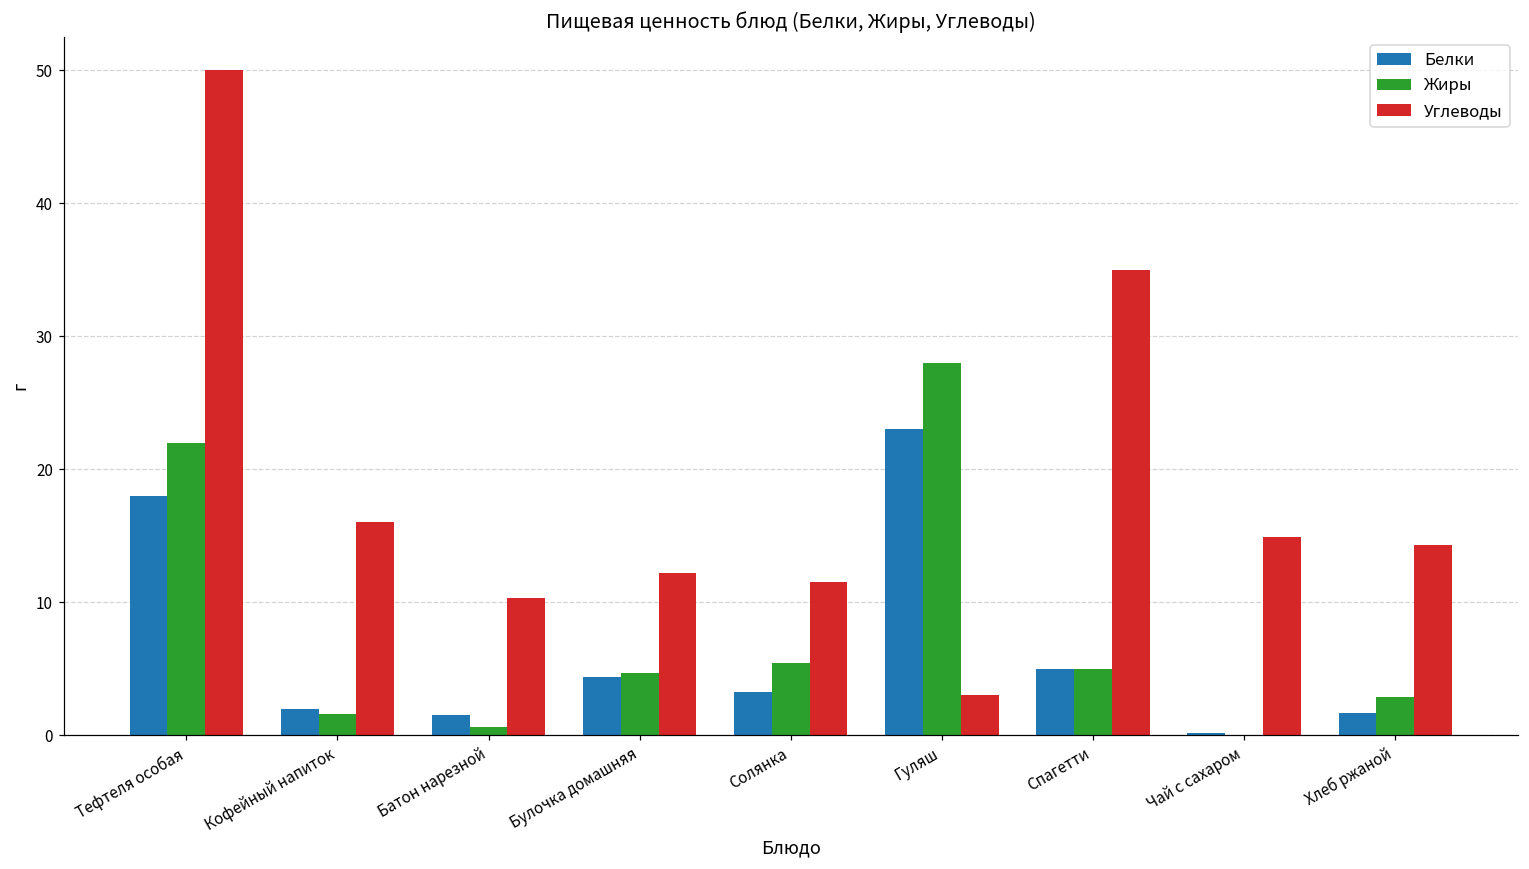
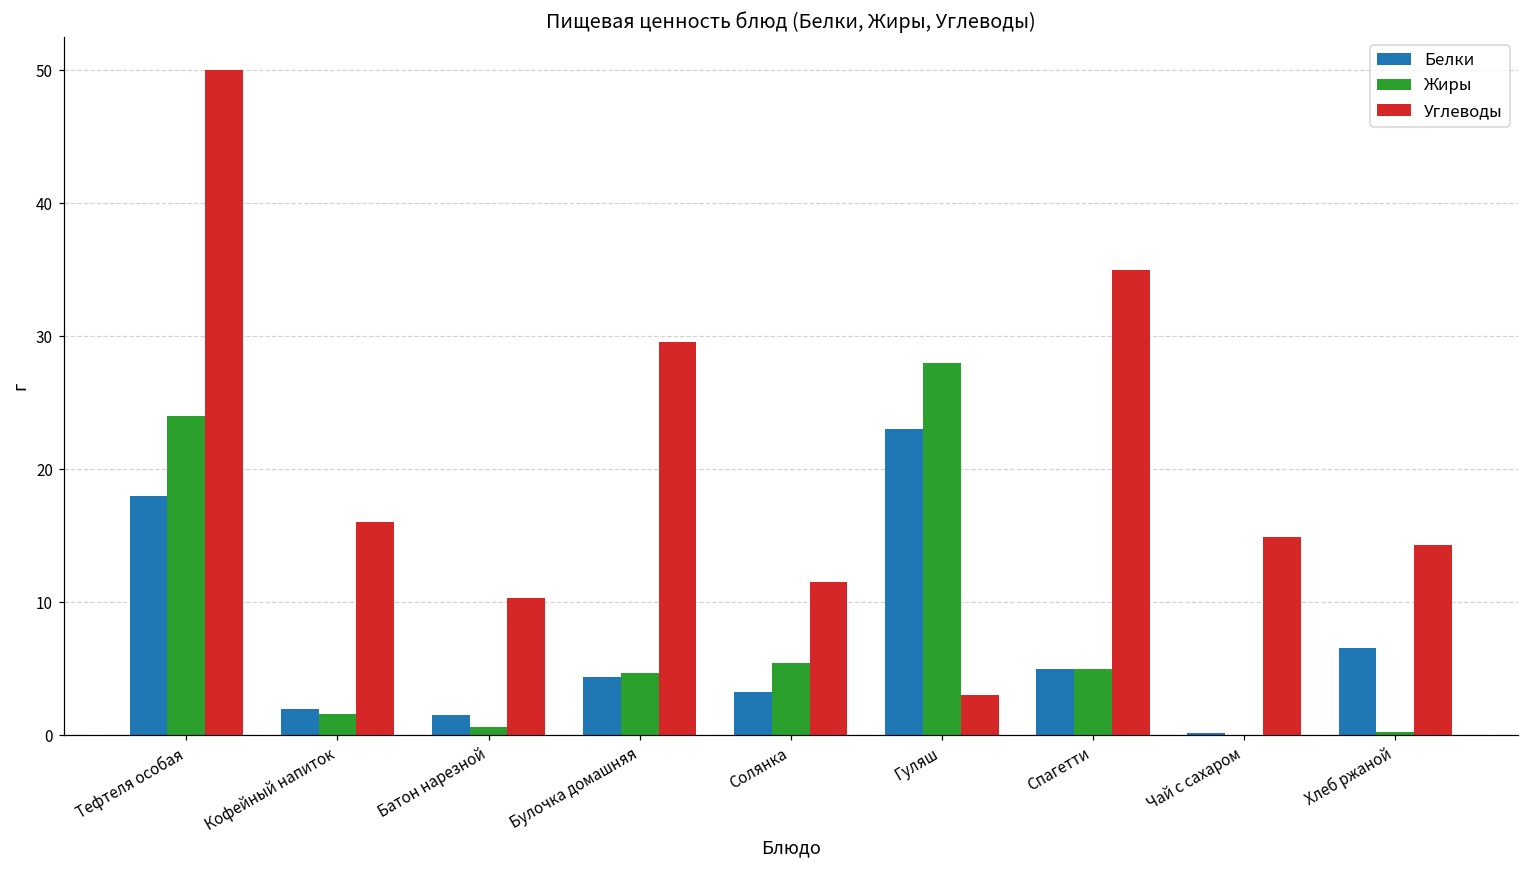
Жиры, Тефтеля особая: 22 -> 24
Углеводы, Булочка домашняя: 12.2 -> 29.5
Белки, Хлеб ржаной: 1.7 -> 6.6
Жиры, Хлеб ржаной: 2.9 -> 0.2
